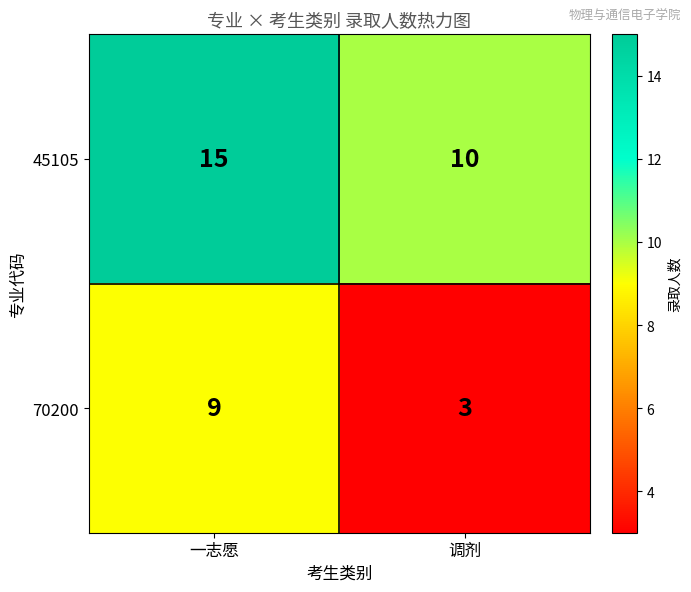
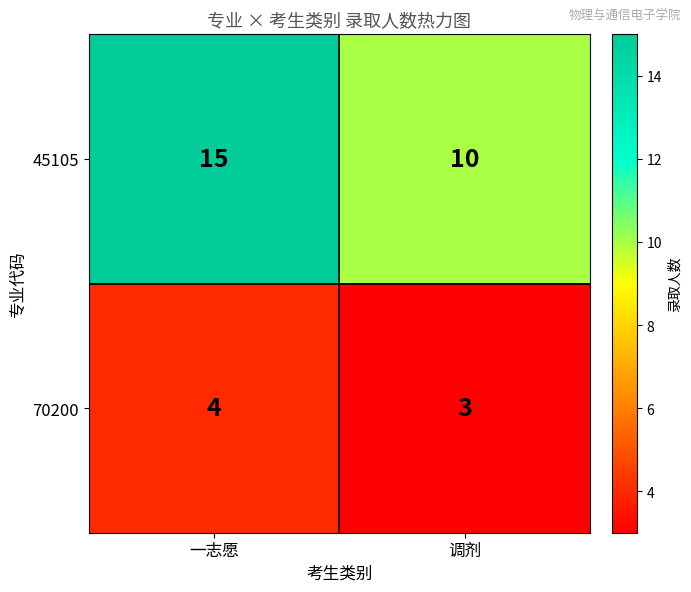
70200, 一志愿: 9 -> 4
